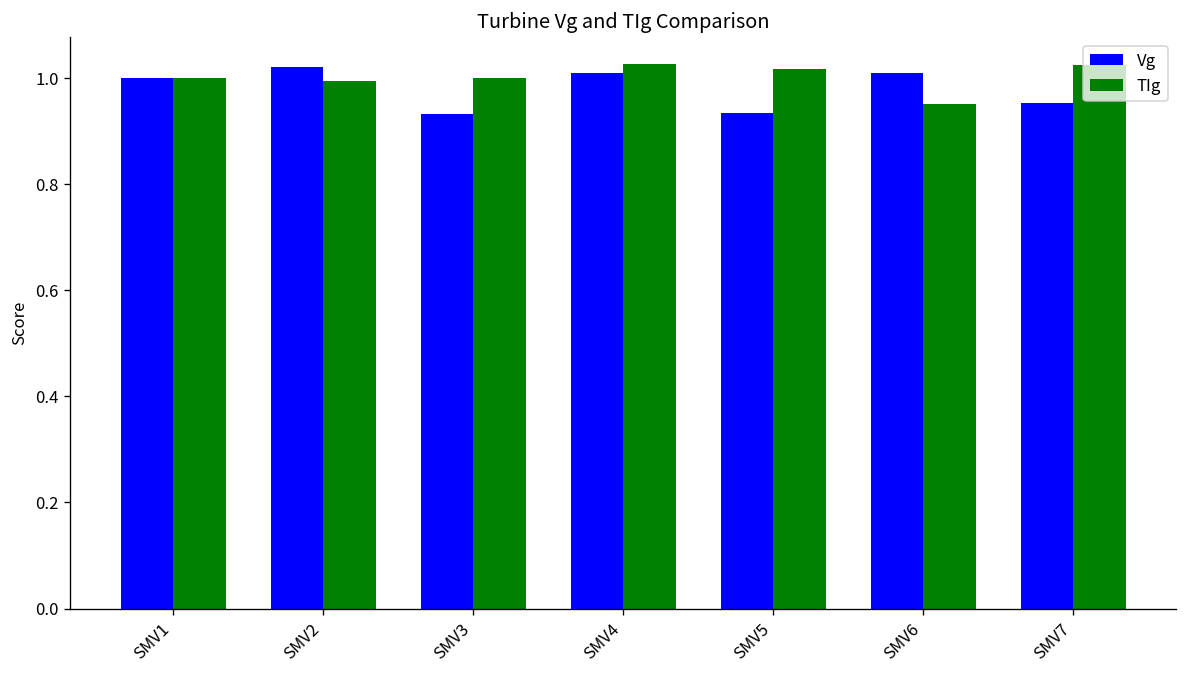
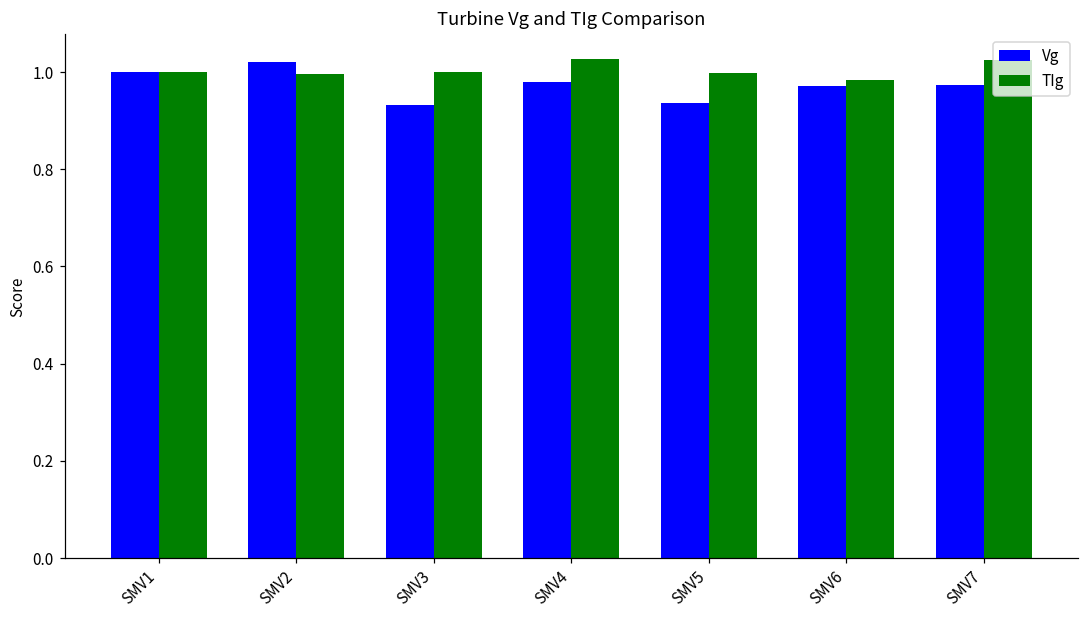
Vg, SMV4: 1.01 -> 0.98
TIg, SMV5: 1.02 -> 1.00
Vg, SMV6: 1.01 -> 0.97
TIg, SMV6: 0.95 -> 0.98
Vg, SMV7: 0.95 -> 0.97
